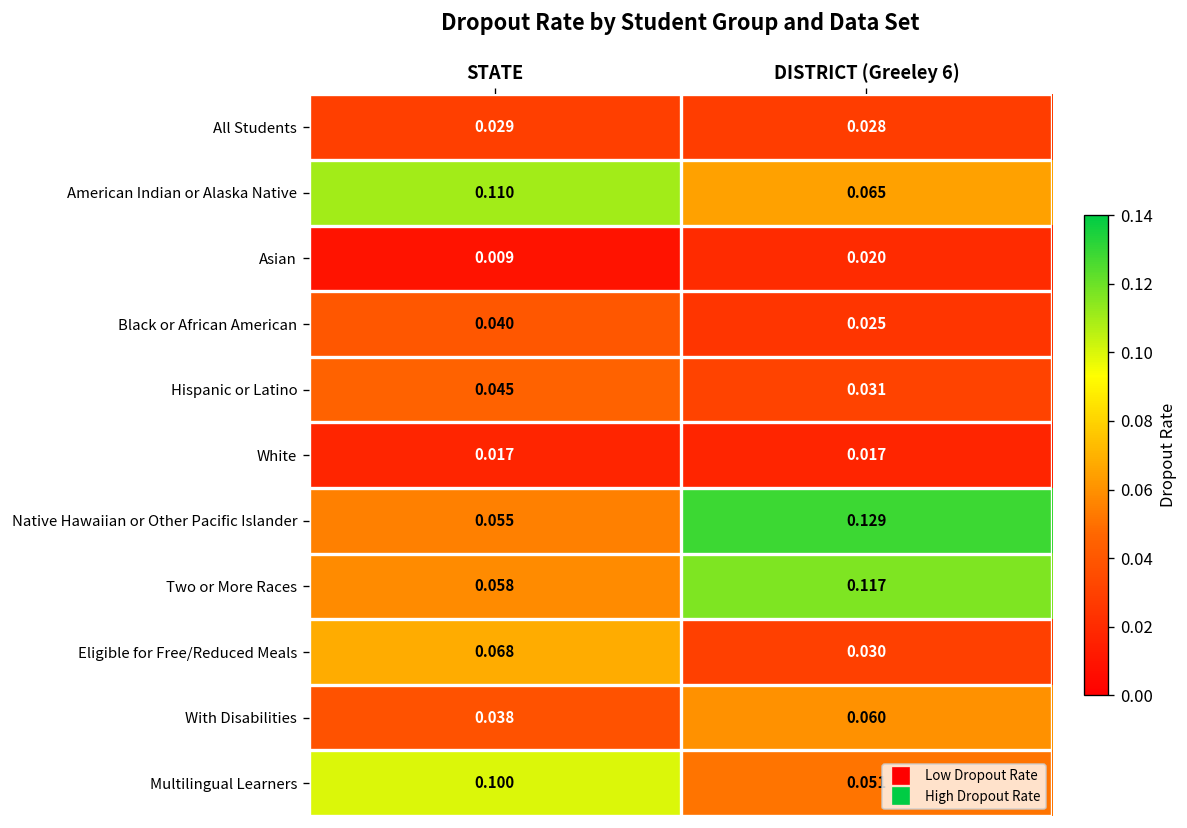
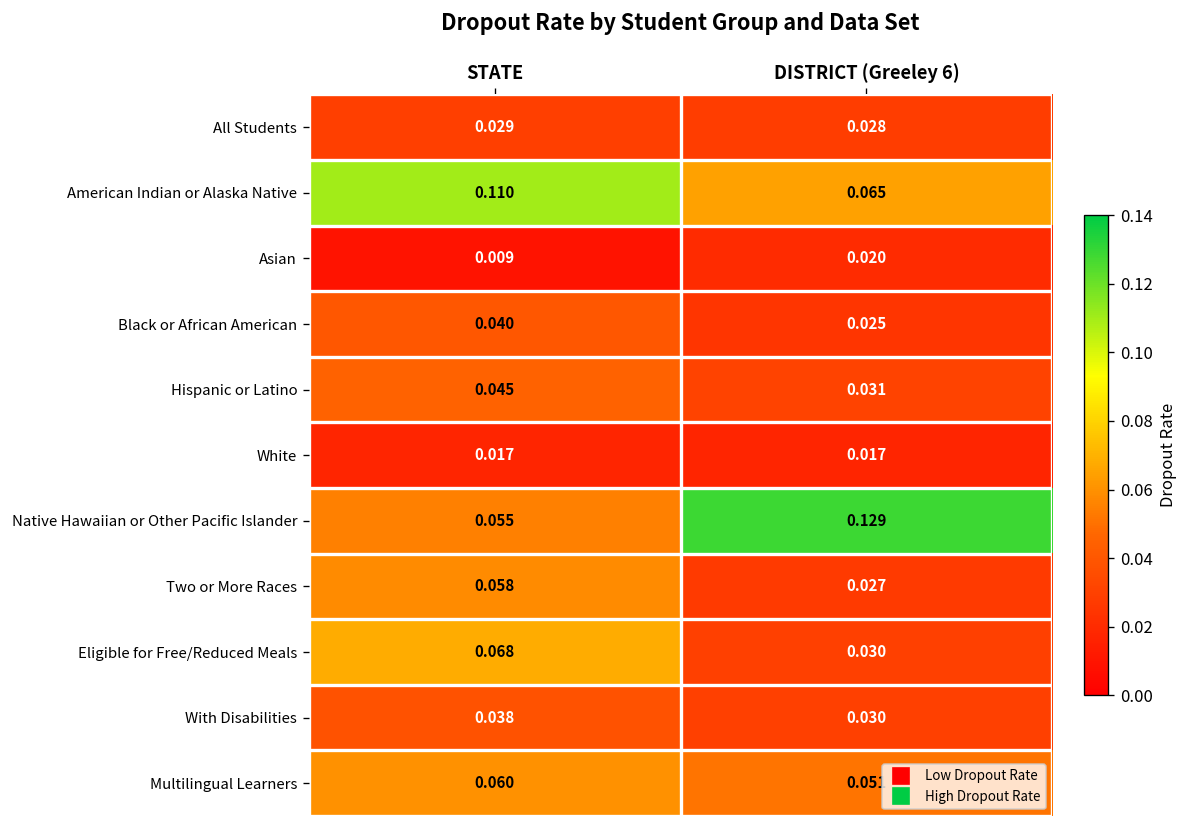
Two or More Races, DISTRICT (Greeley 6): 0.117 -> 0.027
With Disabilities, DISTRICT (Greeley 6): 0.060 -> 0.030
Multilingual Learners, STATE: 0.100 -> 0.060
